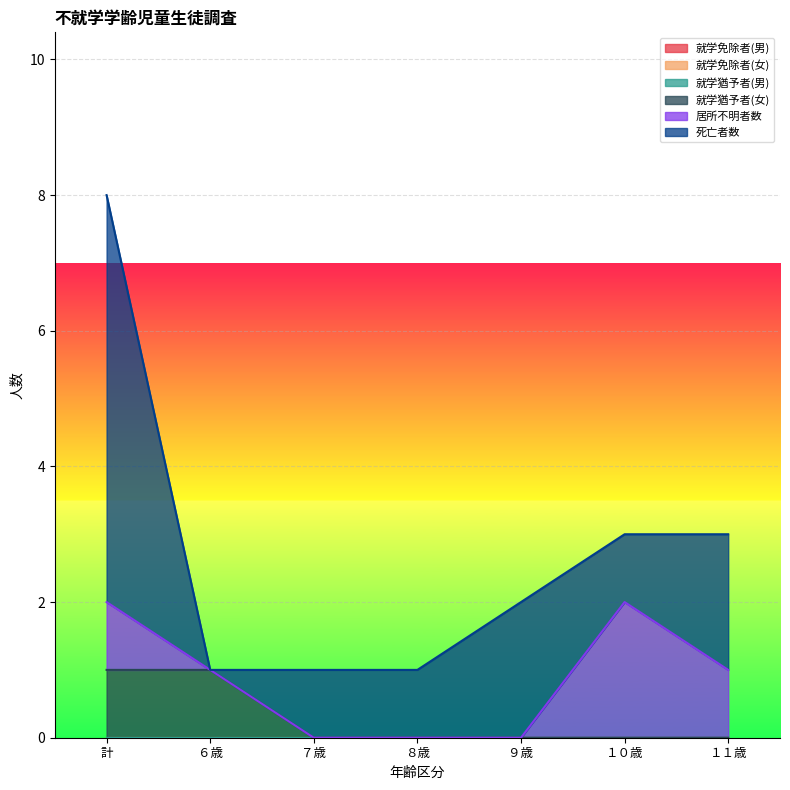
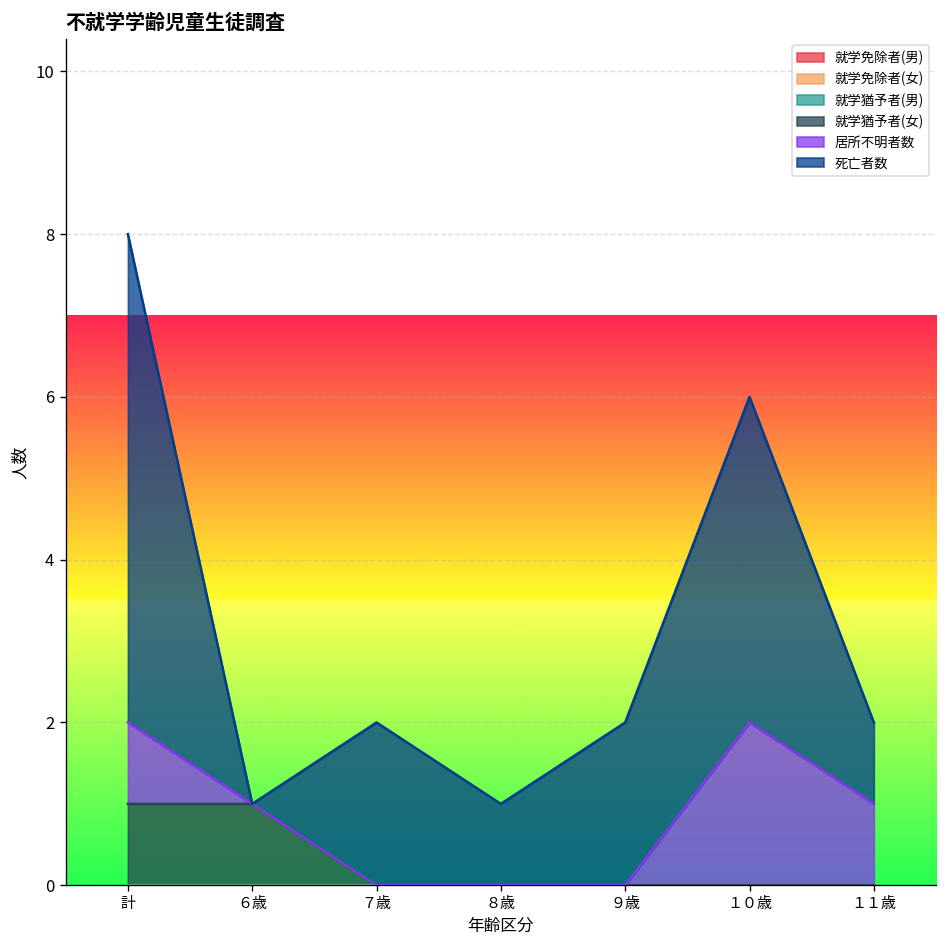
死亡者数, ７歳: 1 -> 2
死亡者数, １０歳: 1 -> 4
死亡者数, １１歳: 2 -> 1
